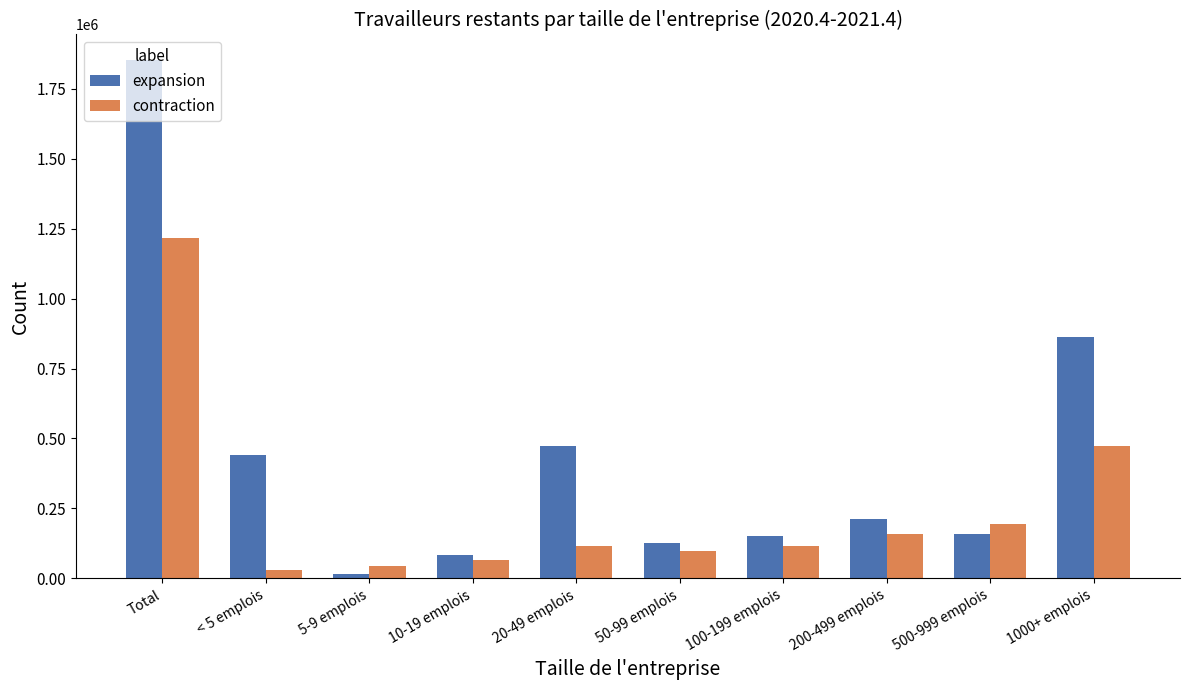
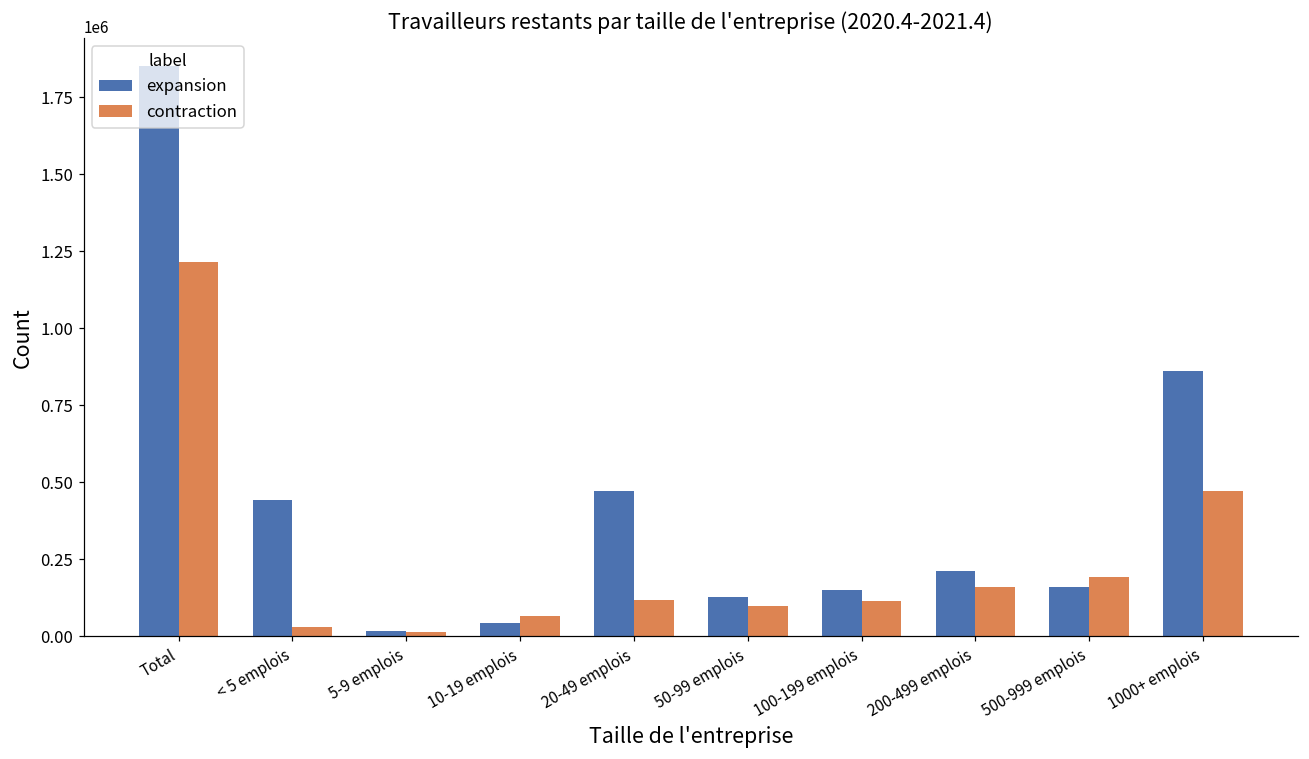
contraction, 5-9 emplois: 40000 -> 10000
expansion, 10-19 emplois: 80000 -> 40000
